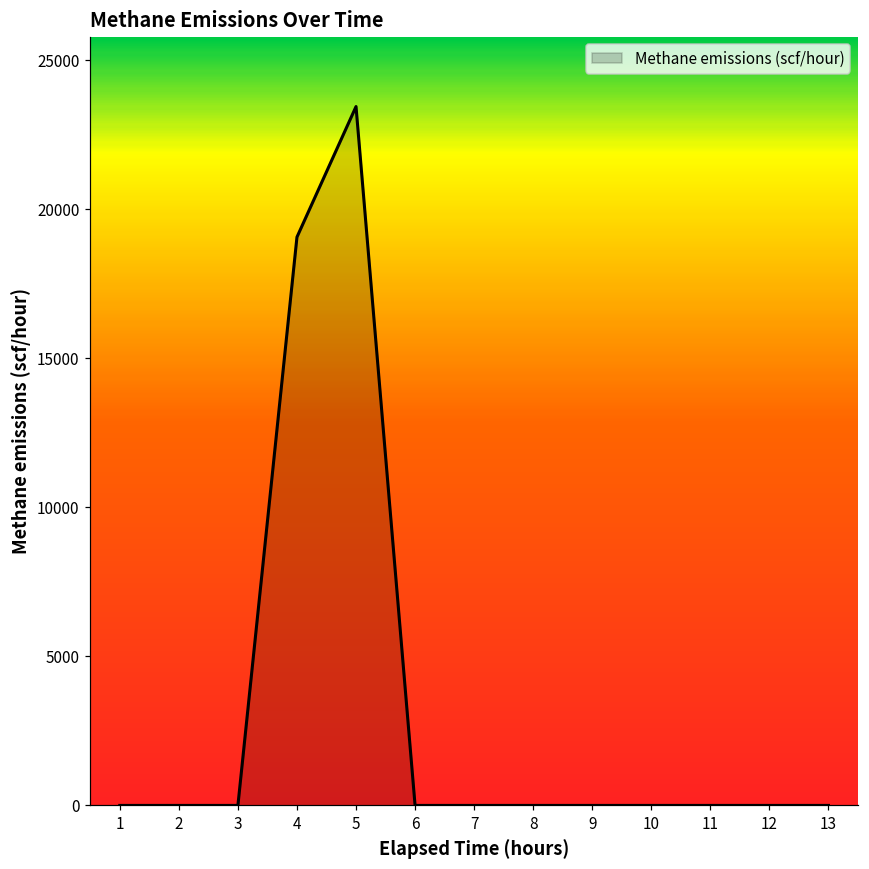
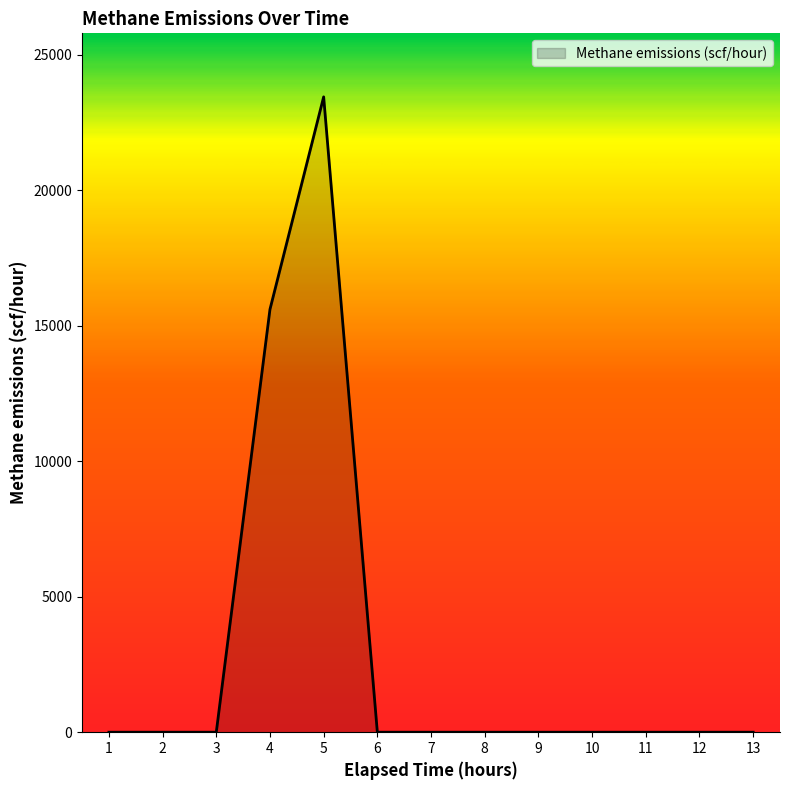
4: 19100 -> 15600
